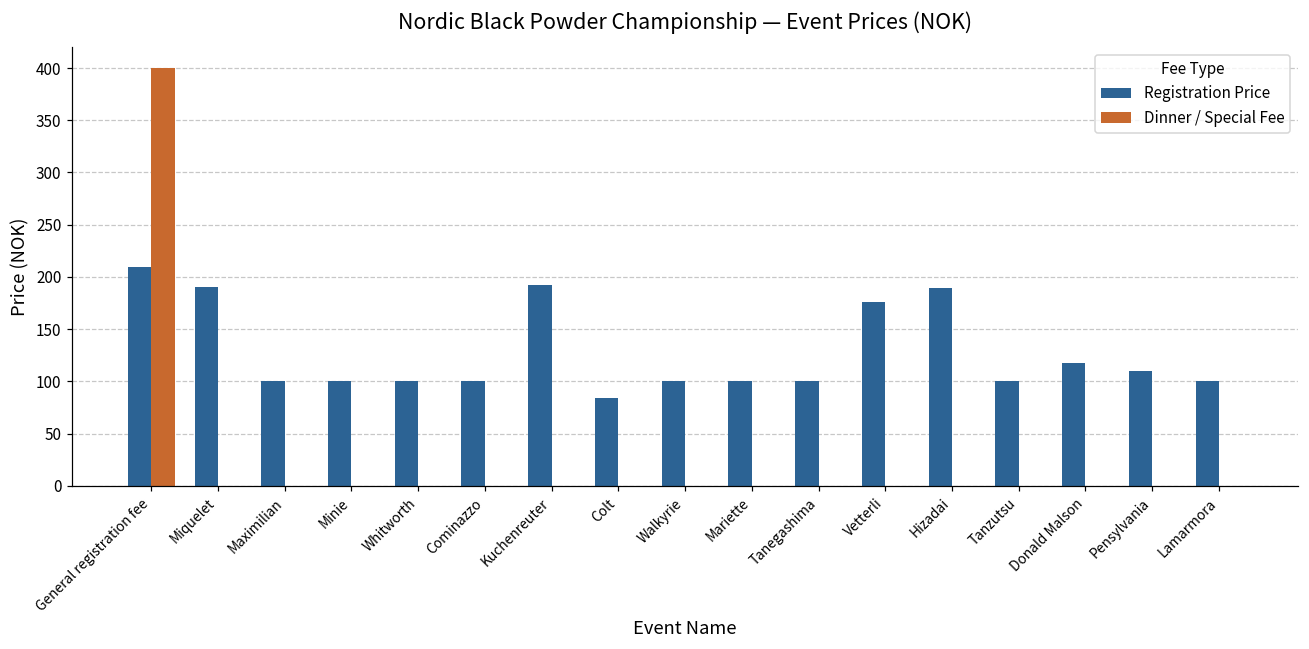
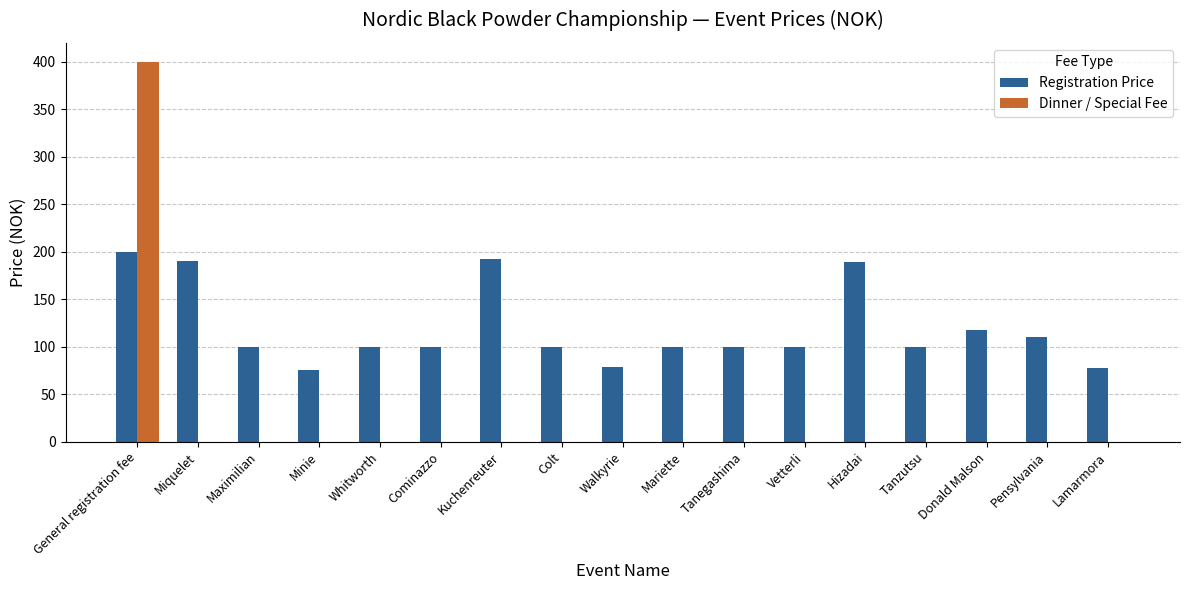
Registration Price, General registration fee: 210 -> 200
Registration Price, Minie: 100 -> 80
Registration Price, Colt: 80 -> 100
Registration Price, Walkyrie: 100 -> 80
Registration Price, Vetterli: 180 -> 100
Registration Price, Lamarmora: 100 -> 80
